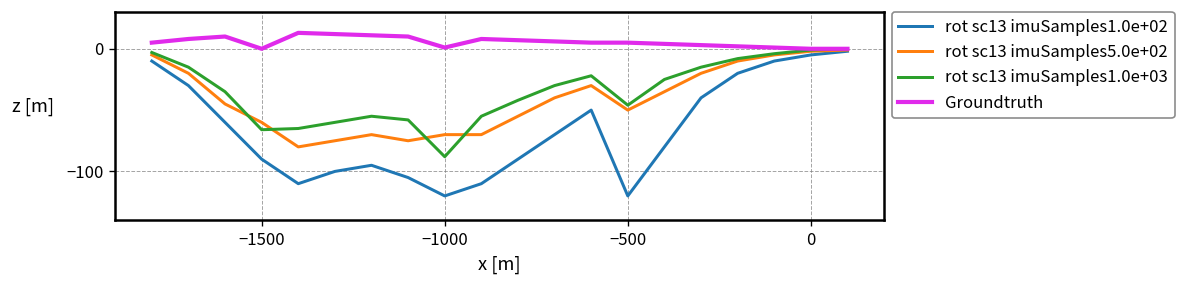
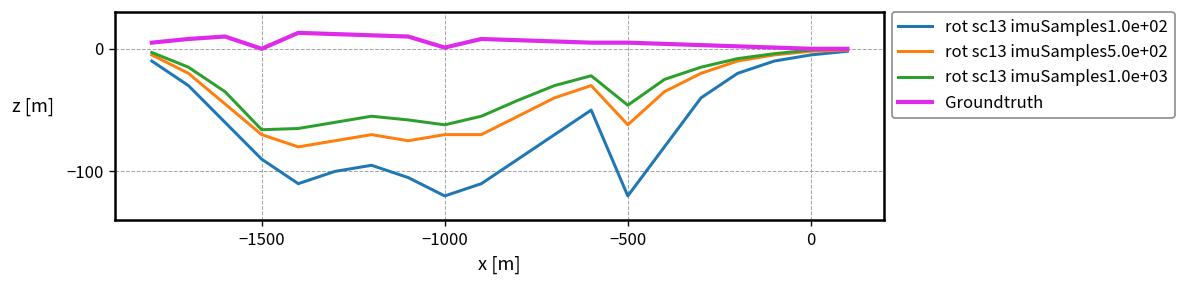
rot sc13 imuSamples5.0e+02, −1500: -60 -> -70
rot sc13 imuSamples1.0e+03, −1000: -88 -> -62
rot sc13 imuSamples5.0e+02, −500: -50 -> -62
